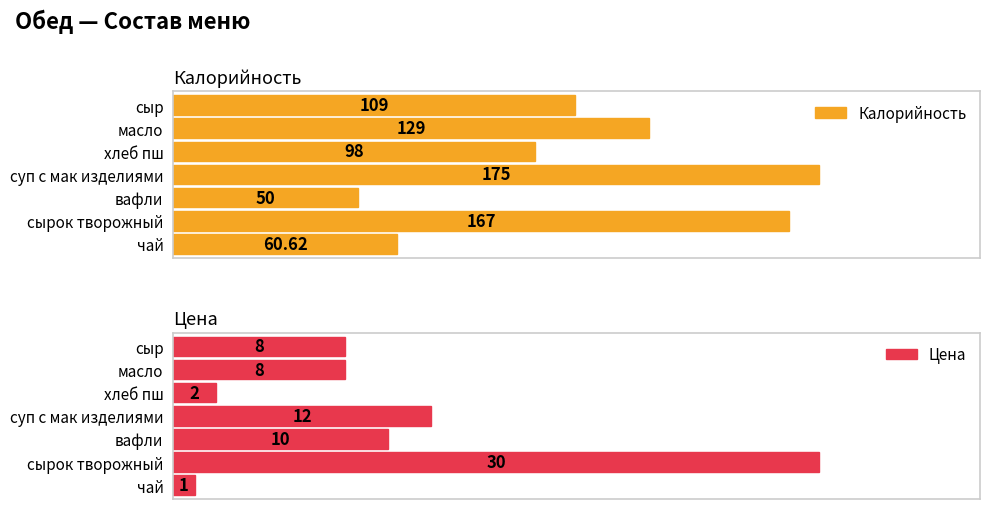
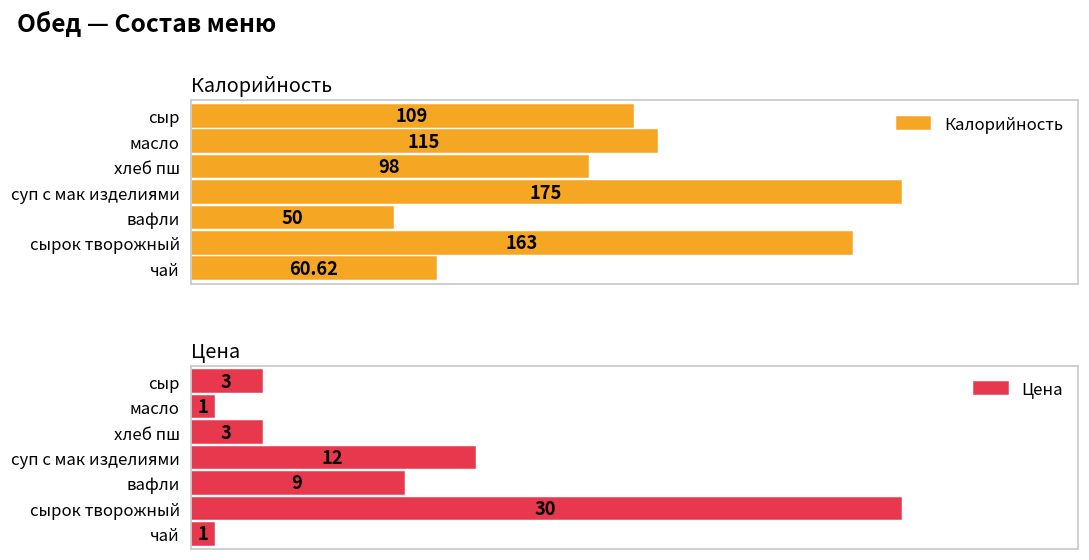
Калорийность, масло: 129 -> 115
Калорийность, сырок творожный: 167 -> 163
Цена, сыр: 8 -> 3
Цена, масло: 8 -> 1
Цена, хлеб пш: 2 -> 3
Цена, вафли: 10 -> 9
